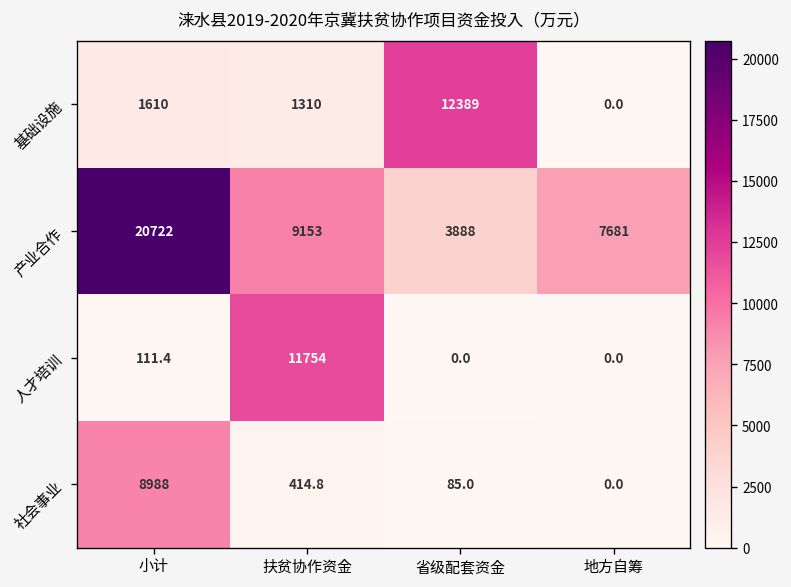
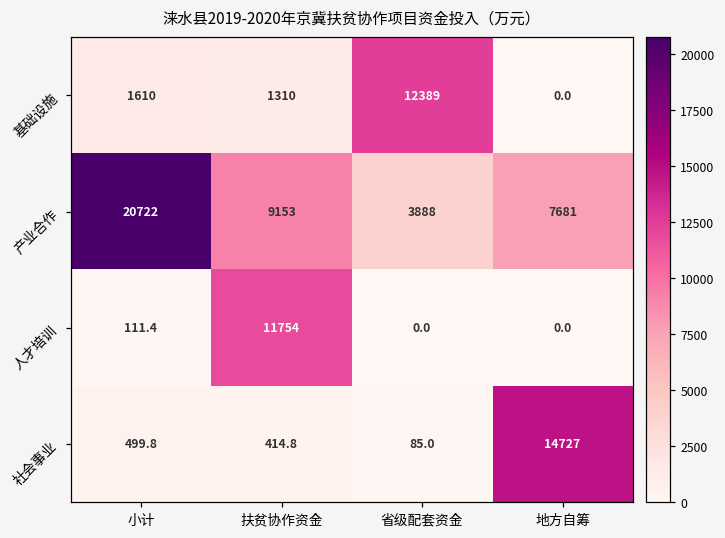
社会事业, 小计: 8988 -> 499.8
社会事业, 地方自筹: 0.0 -> 14727
